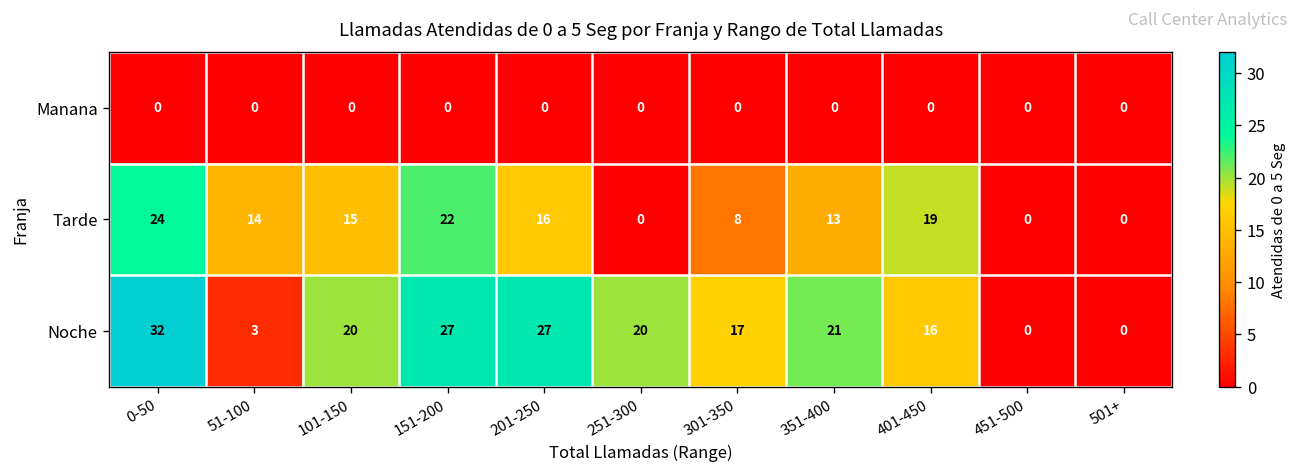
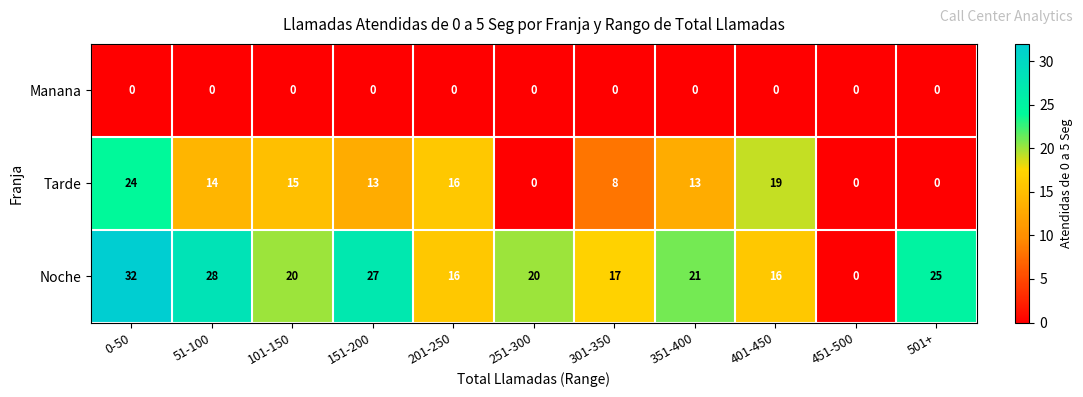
Tarde, 151-200: 22 -> 13
Noche, 51-100: 3 -> 28
Noche, 201-250: 27 -> 16
Noche, 501+: 0 -> 25
